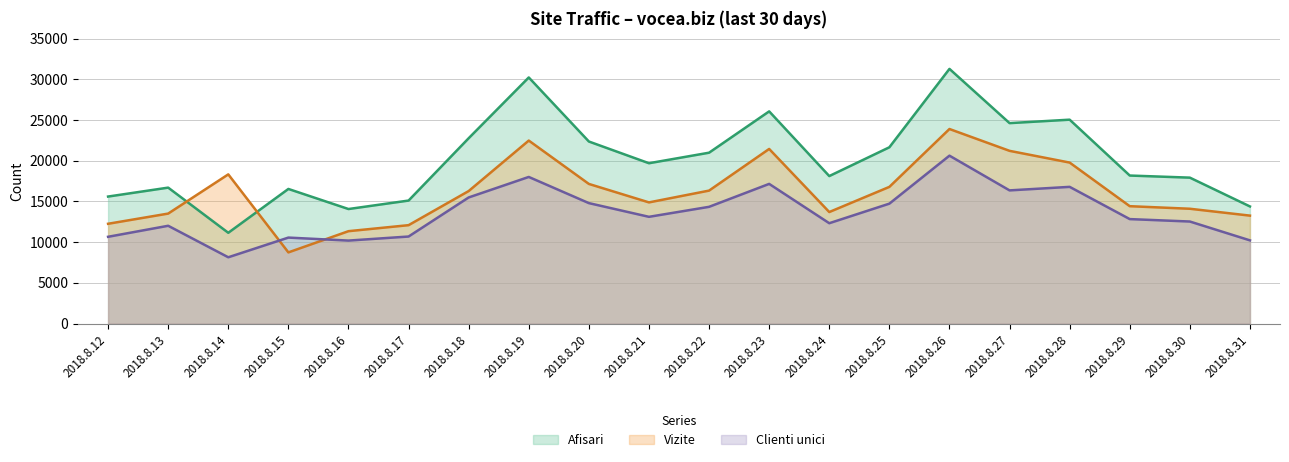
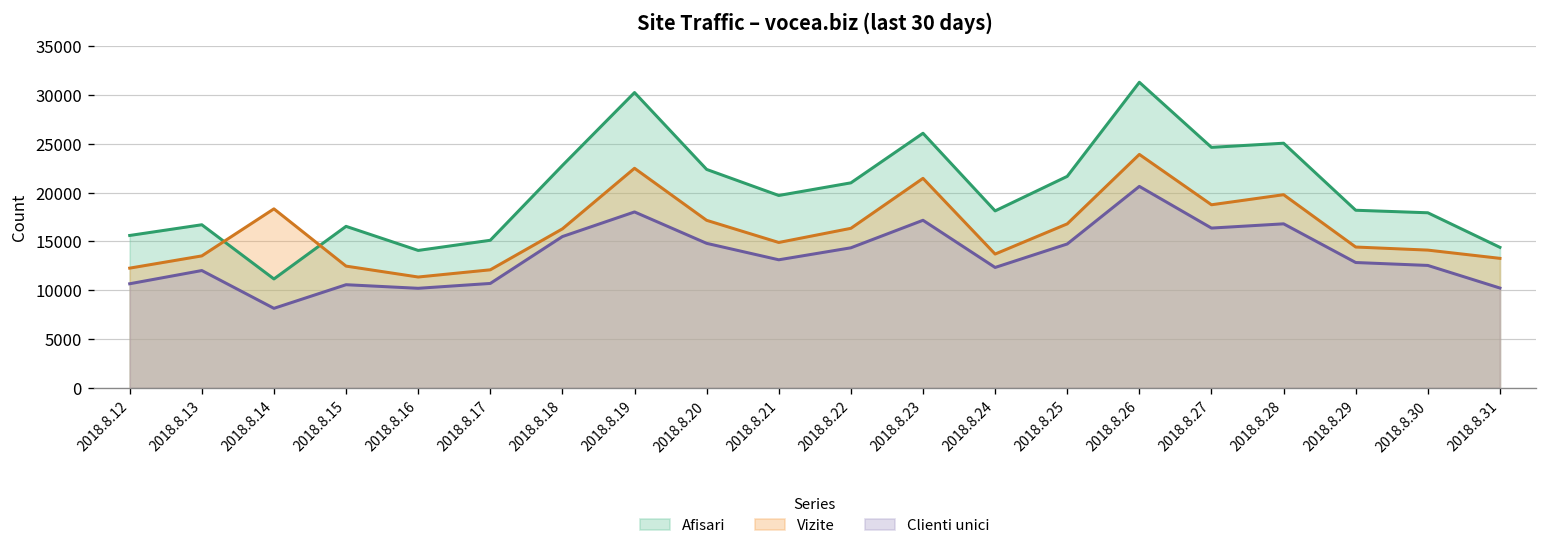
Vizite, 2018.8.15: 9000 -> 12000
Vizite, 2018.8.27: 21000 -> 19000
